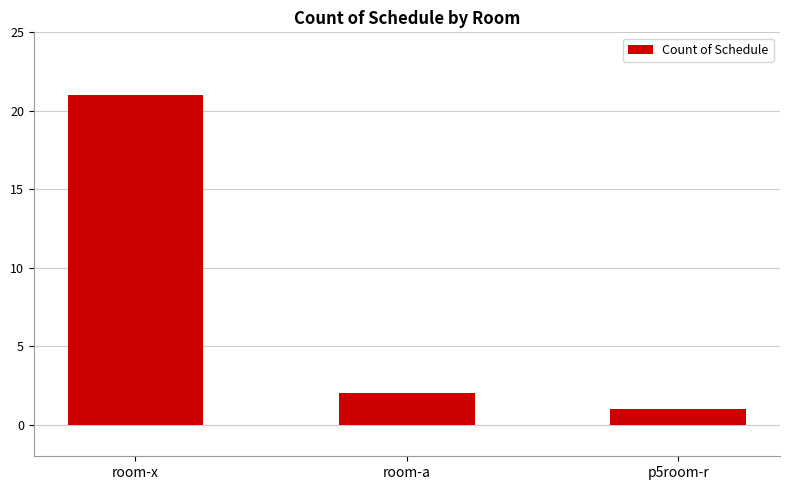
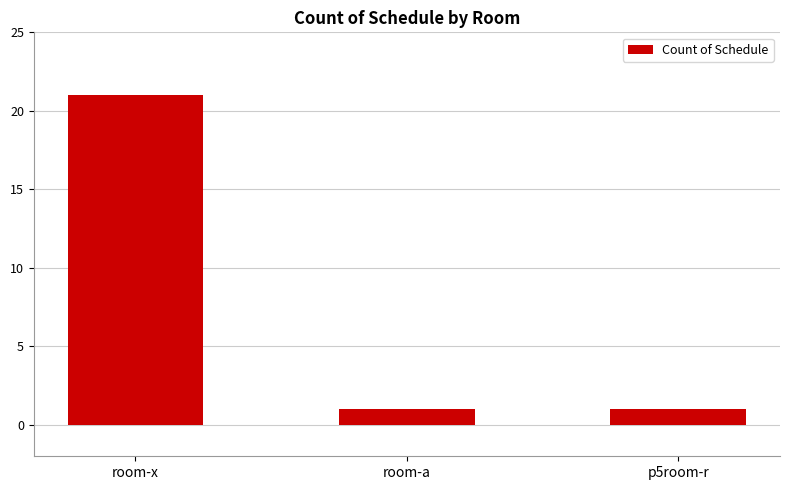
room-a: 2 -> 1
